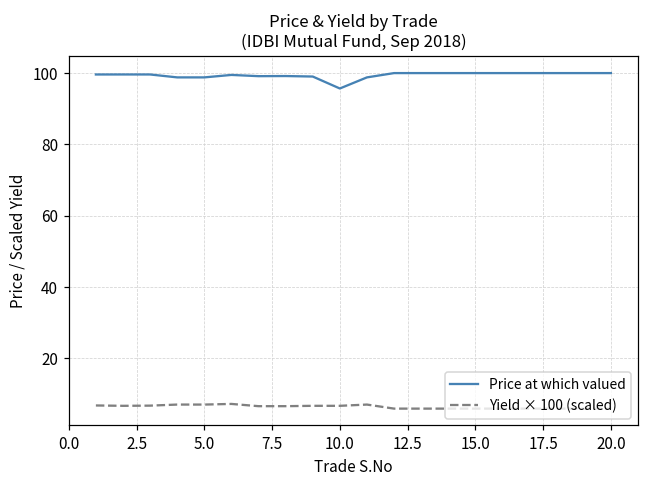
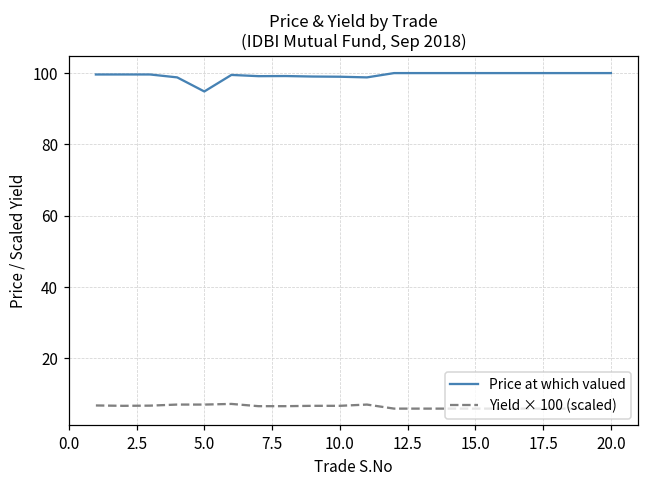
Price at which valued, 5.0: 99 -> 95
Price at which valued, 10.0: 96 -> 99
